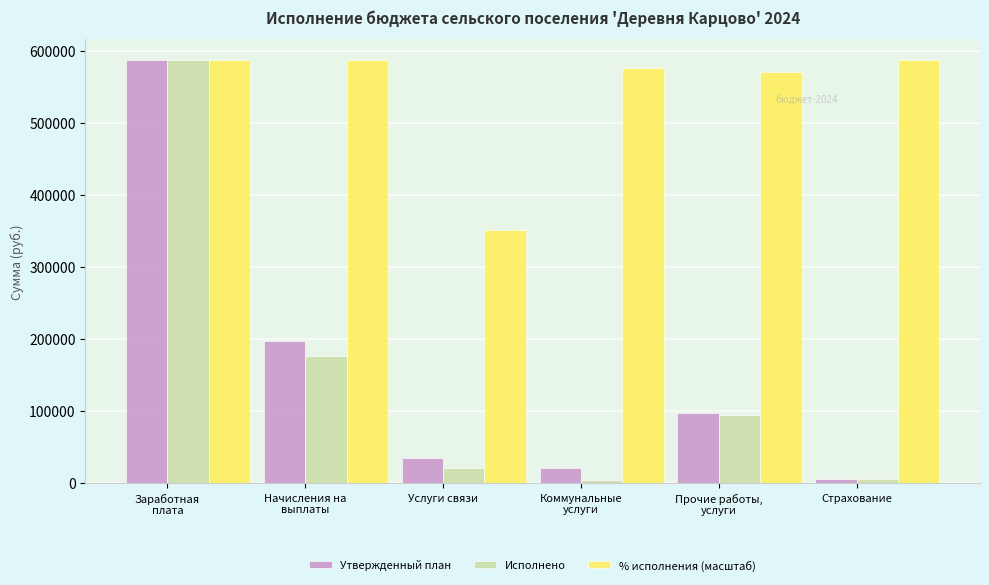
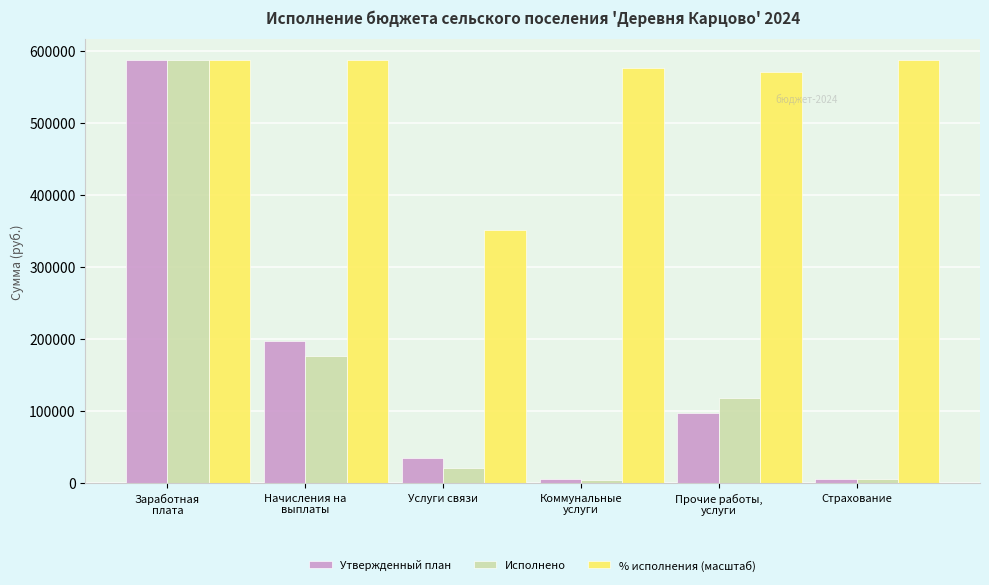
Утвержденный план, Коммунальные услуги: 20000 -> 10000
Исполнено, Прочие работы, услуги: 90000 -> 120000
